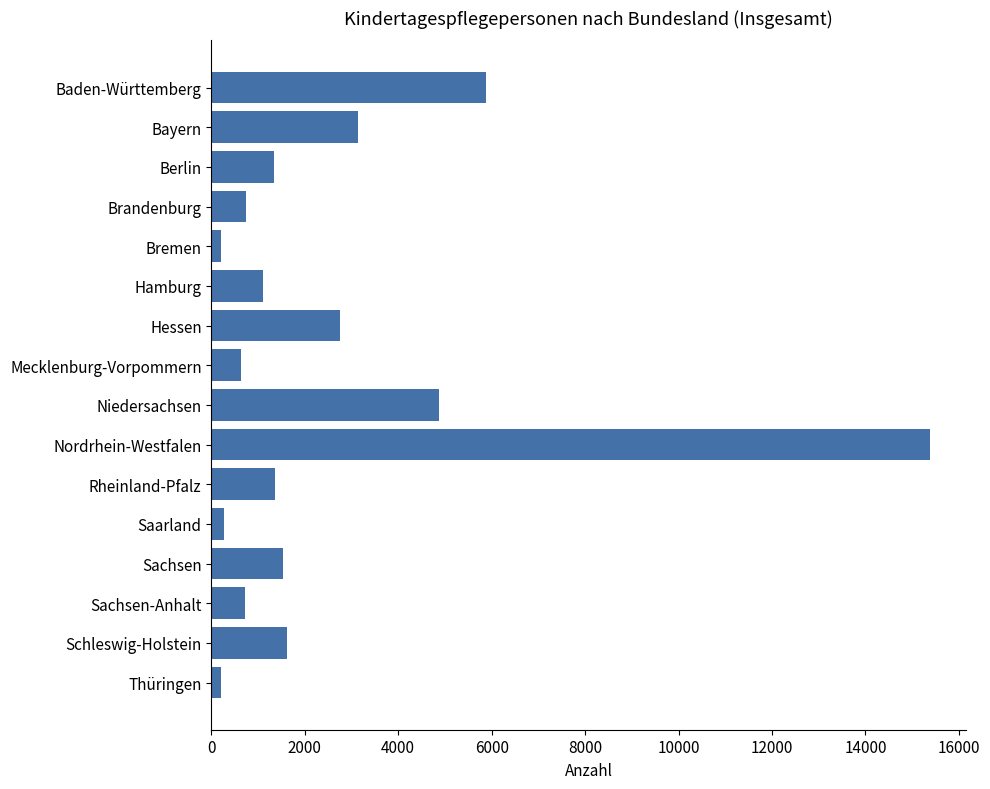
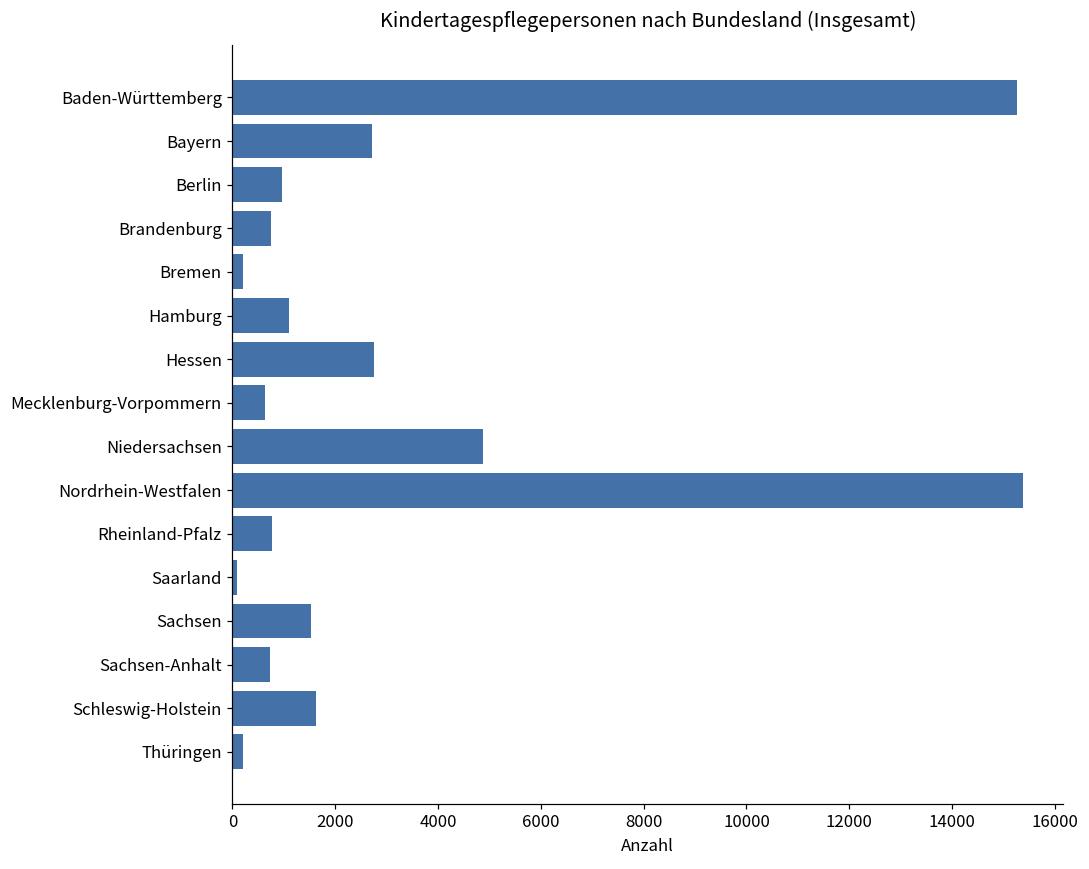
Baden-Württemberg: 5900 -> 15300
Bayern: 3100 -> 2700
Berlin: 1300 -> 1000
Rheinland-Pfalz: 1400 -> 800
Saarland: 300 -> 100
